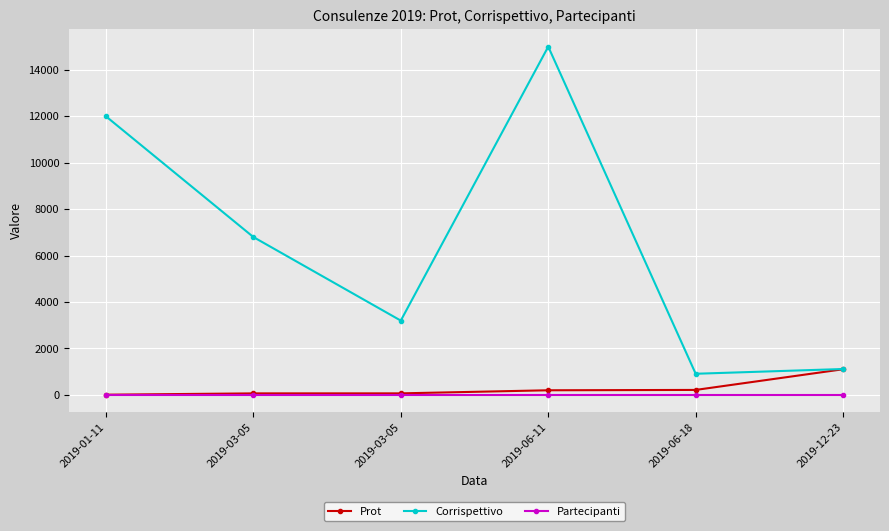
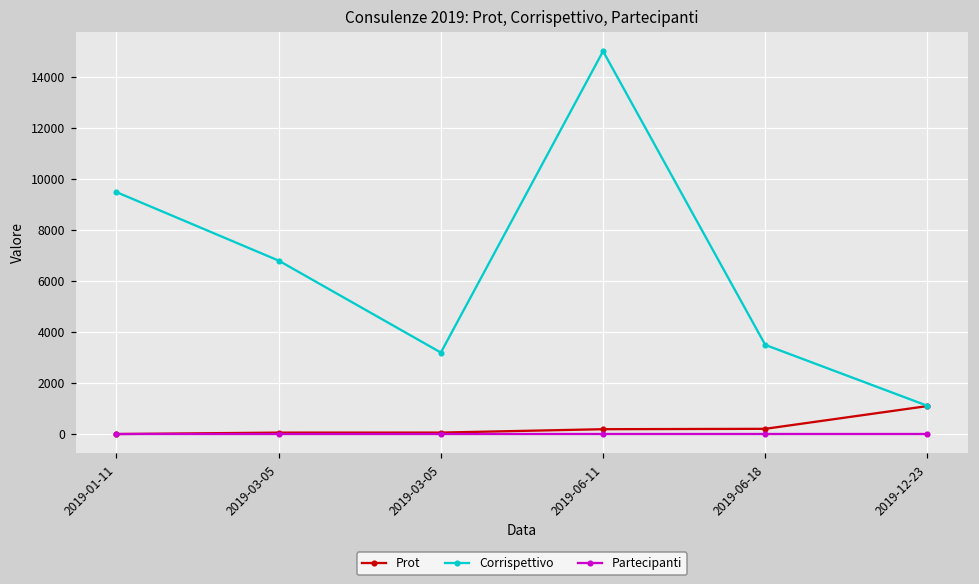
Corrispettivo, 2019-01-11: 12000 -> 9500
Corrispettivo, 2019-06-18: 900 -> 3500
